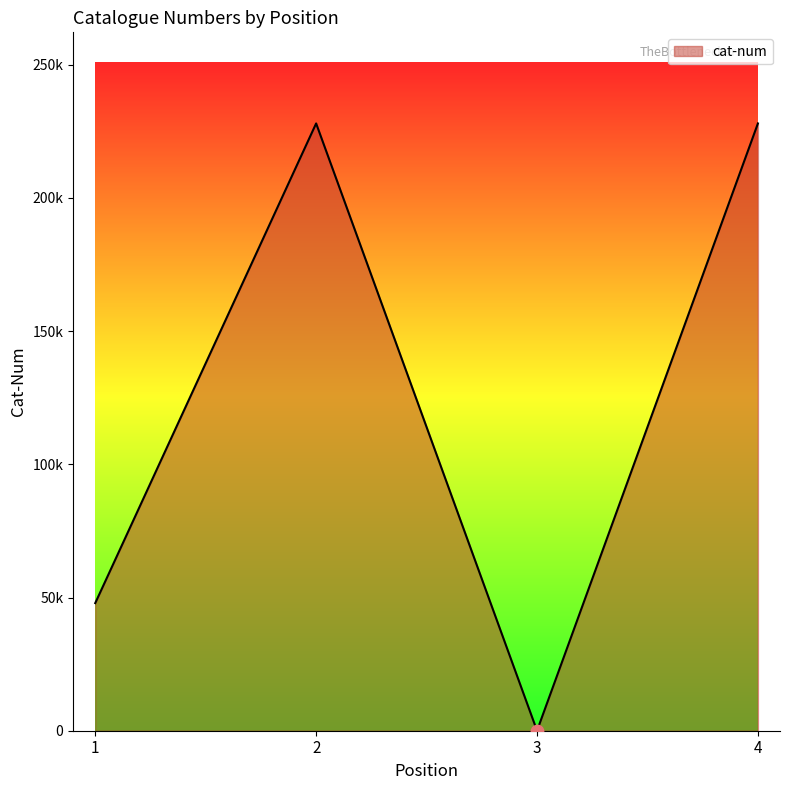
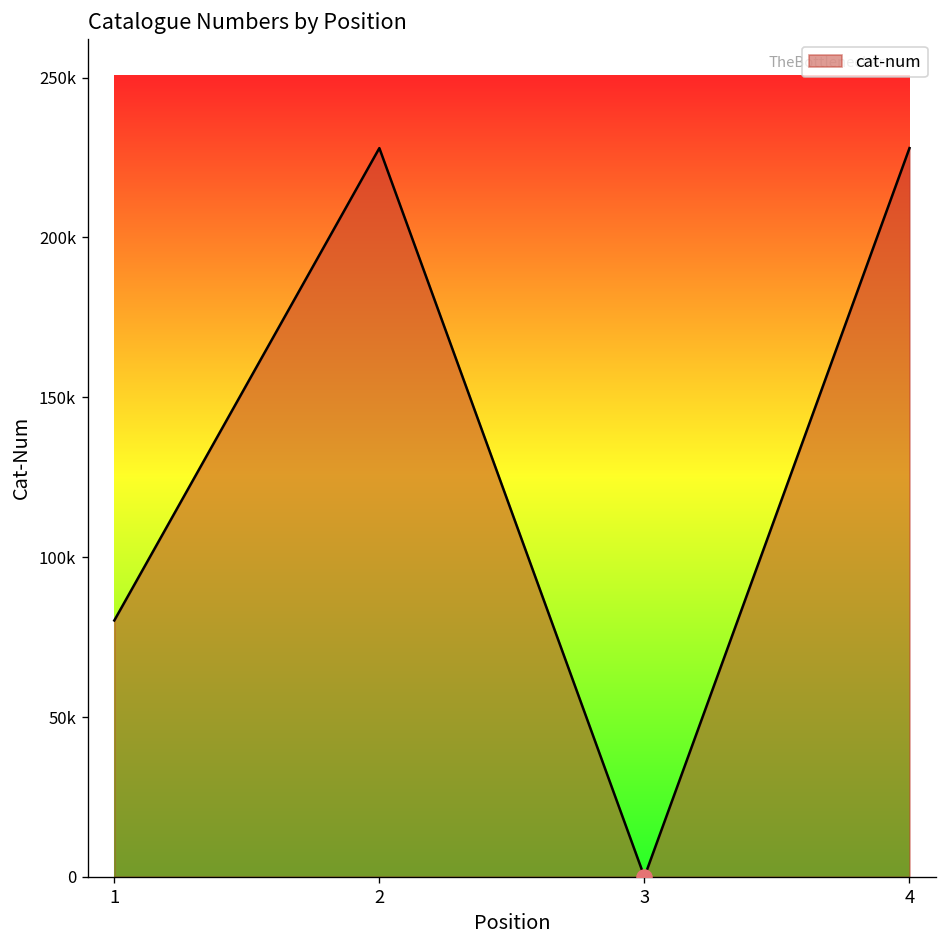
cat-num, 1: 48000 -> 80000
